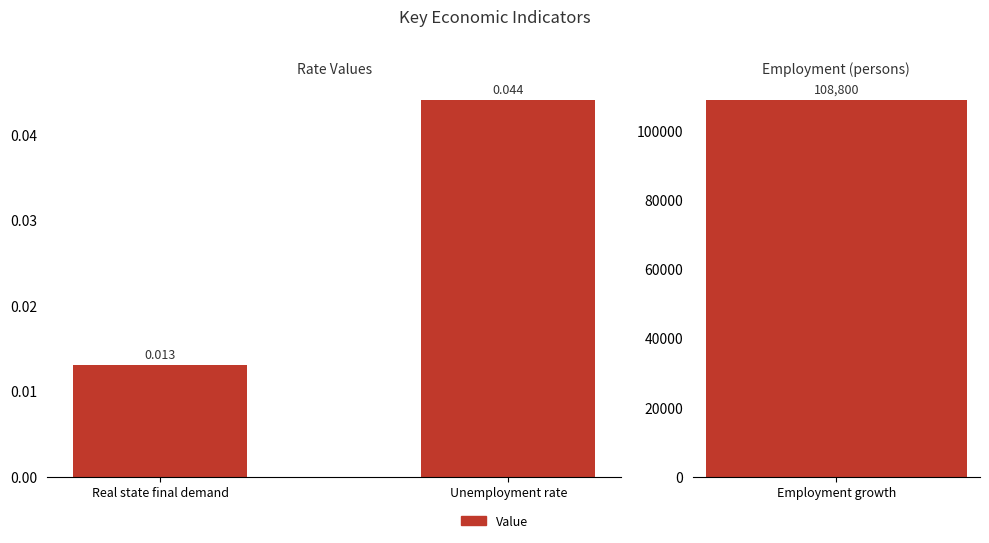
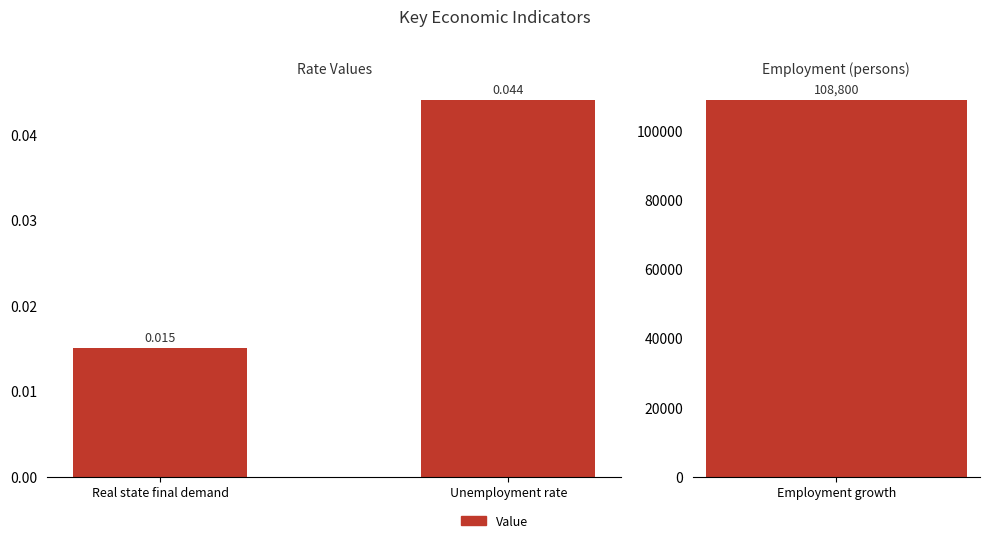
Rate Values, Real state final demand: 0.013 -> 0.015
